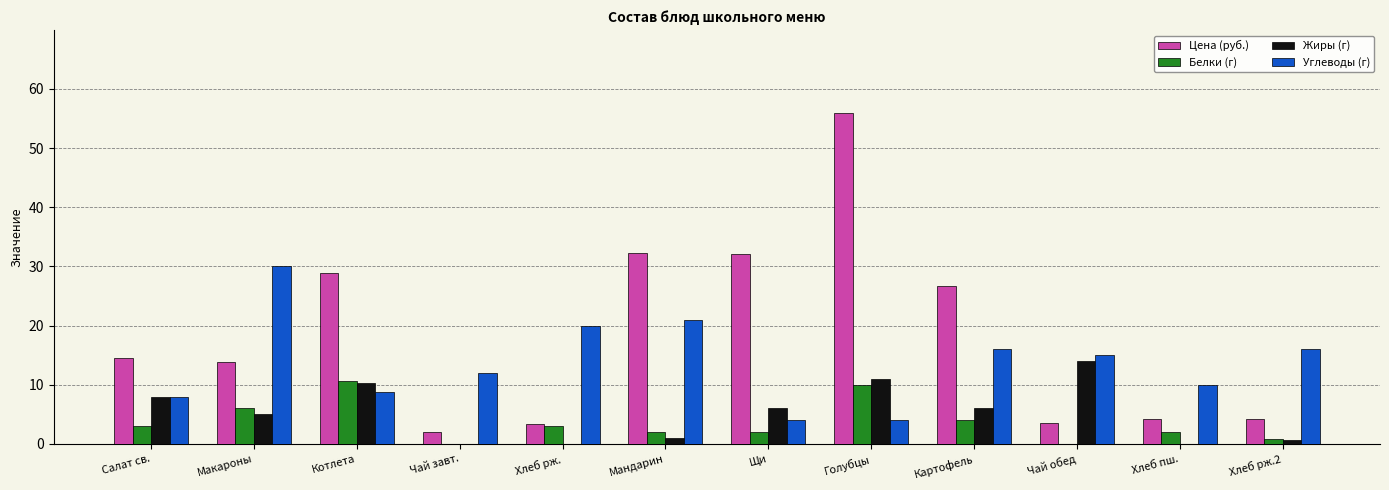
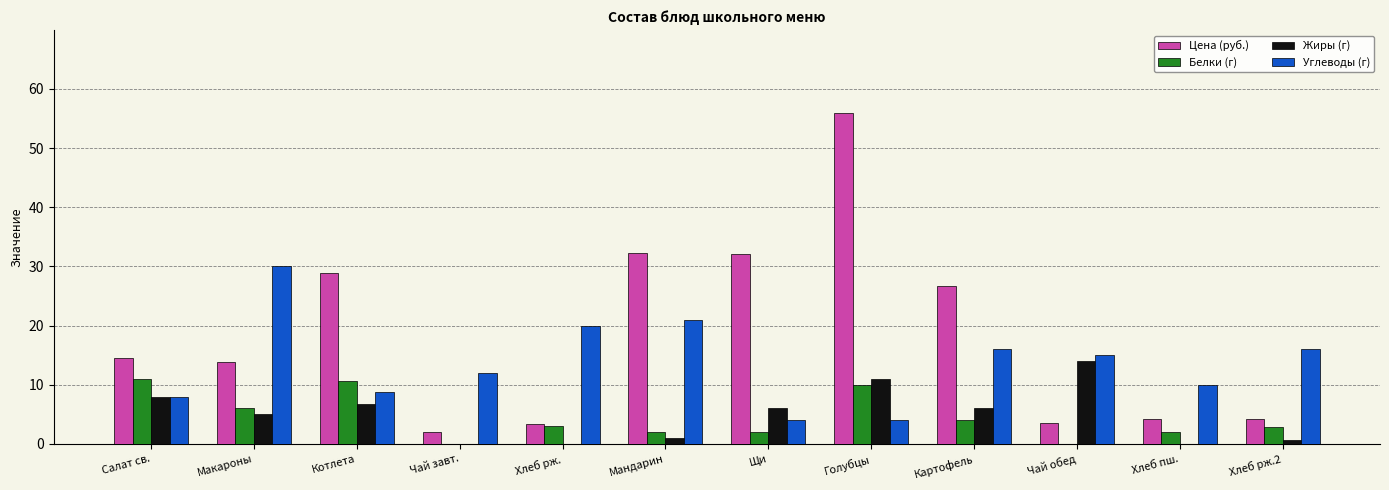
Белки (г), Салат св.: 3 -> 11
Жиры (г), Котлета: 10 -> 7
Белки (г), Хлеб рж.2: 1 -> 3
